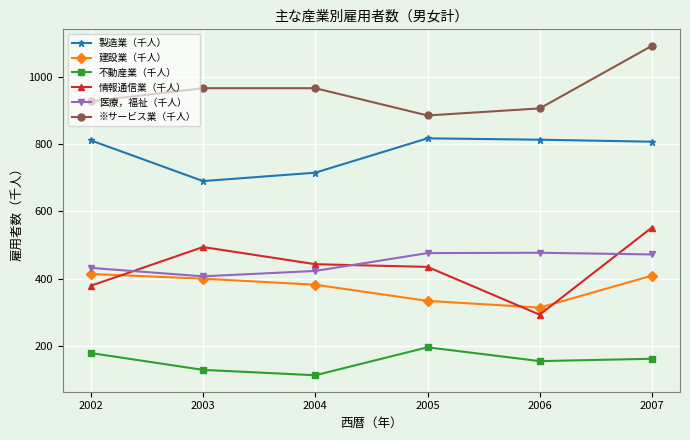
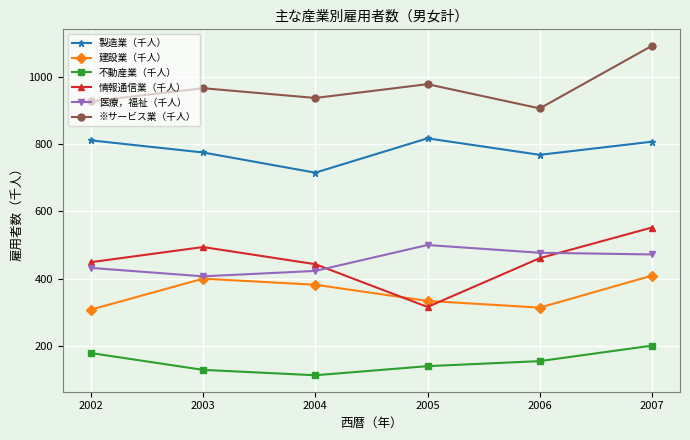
建設業（千人）, 2002: 410 -> 310
情報通信業（千人）, 2002: 380 -> 450
製造業（千人）, 2003: 690 -> 780
※サービス業（千人）, 2004: 970 -> 940
不動産業（千人）, 2005: 200 -> 140
情報通信業（千人）, 2005: 440 -> 320
医療，福祉（千人）, 2005: 480 -> 500
※サービス業（千人）, 2005: 890 -> 980
製造業（千人）, 2006: 810 -> 770
情報通信業（千人）, 2006: 290 -> 460
不動産業（千人）, 2007: 160 -> 200
